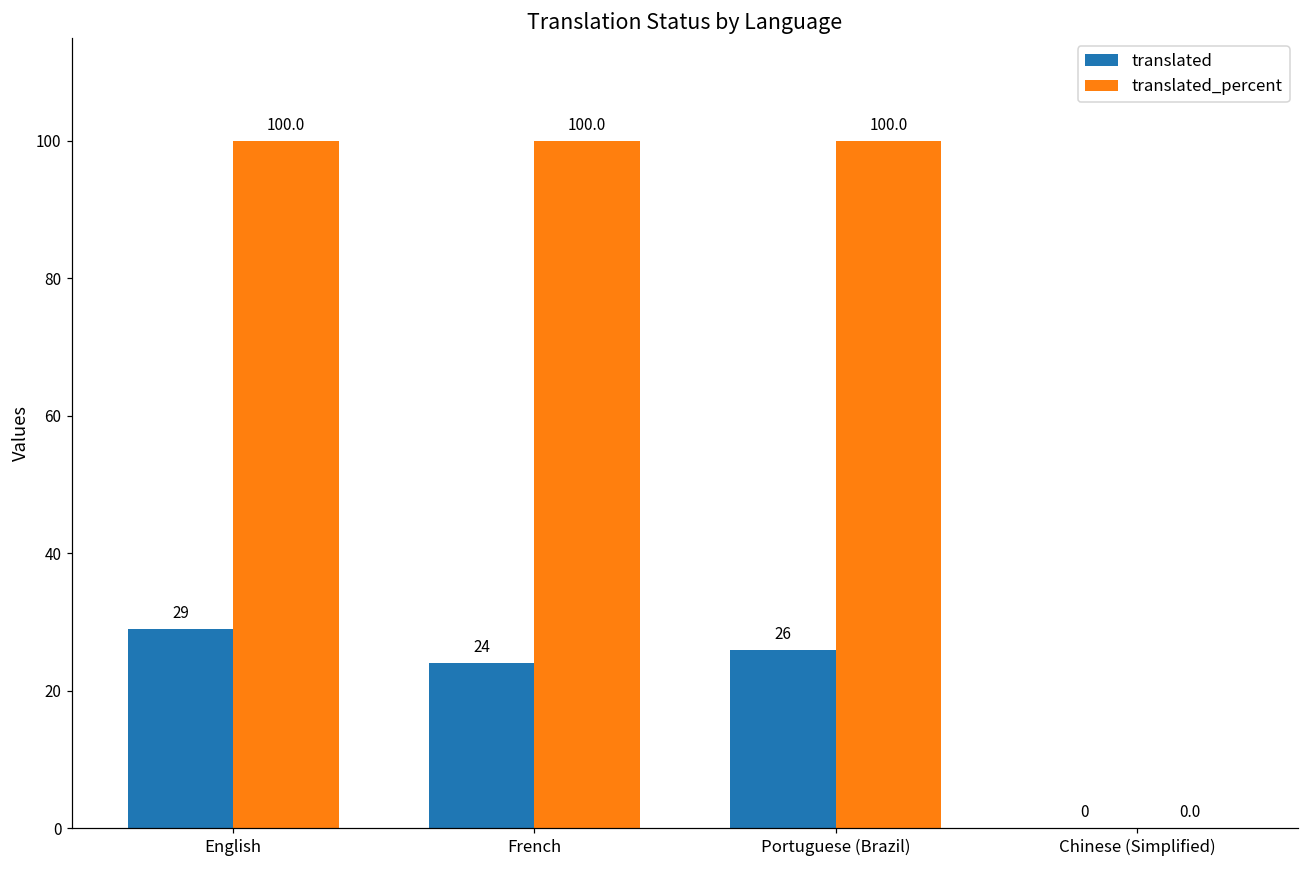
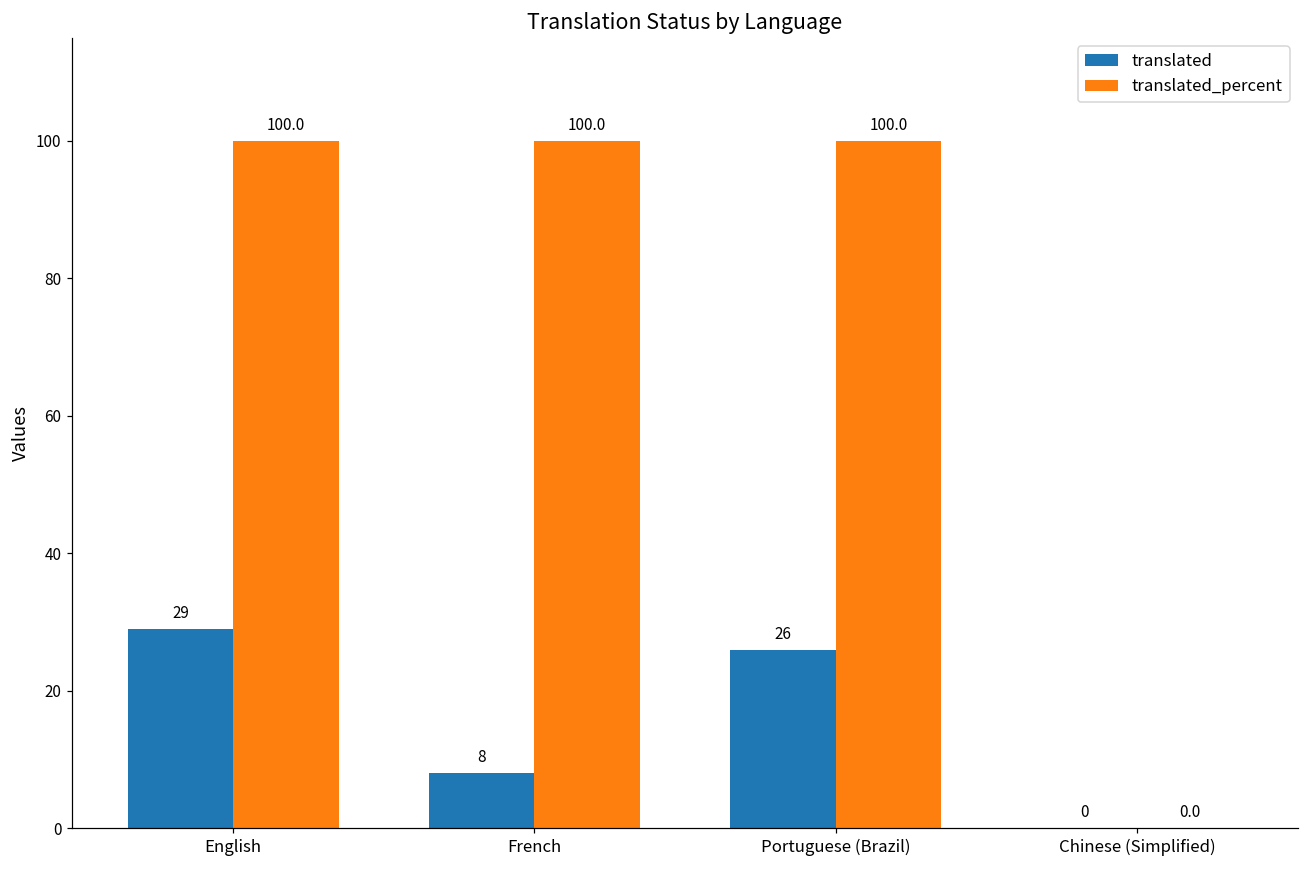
translated, French: 24 -> 8
